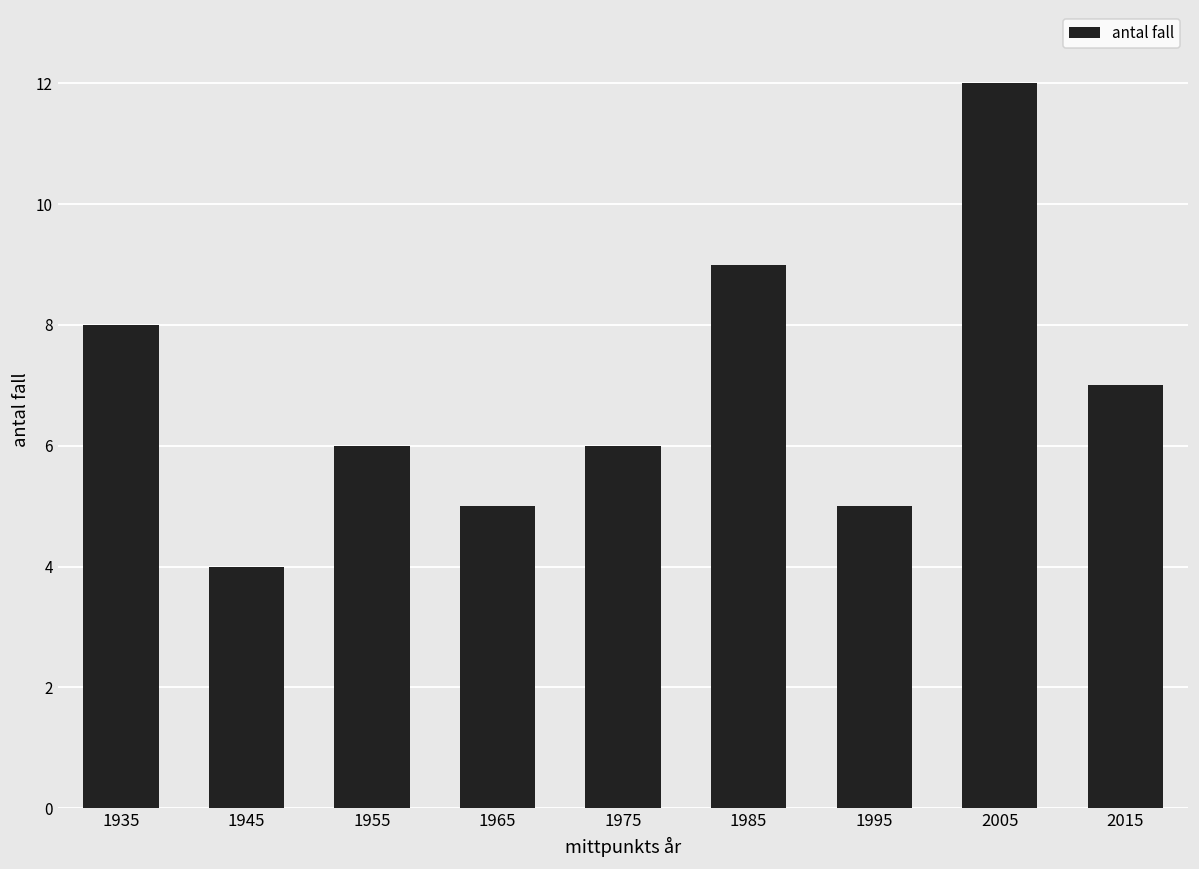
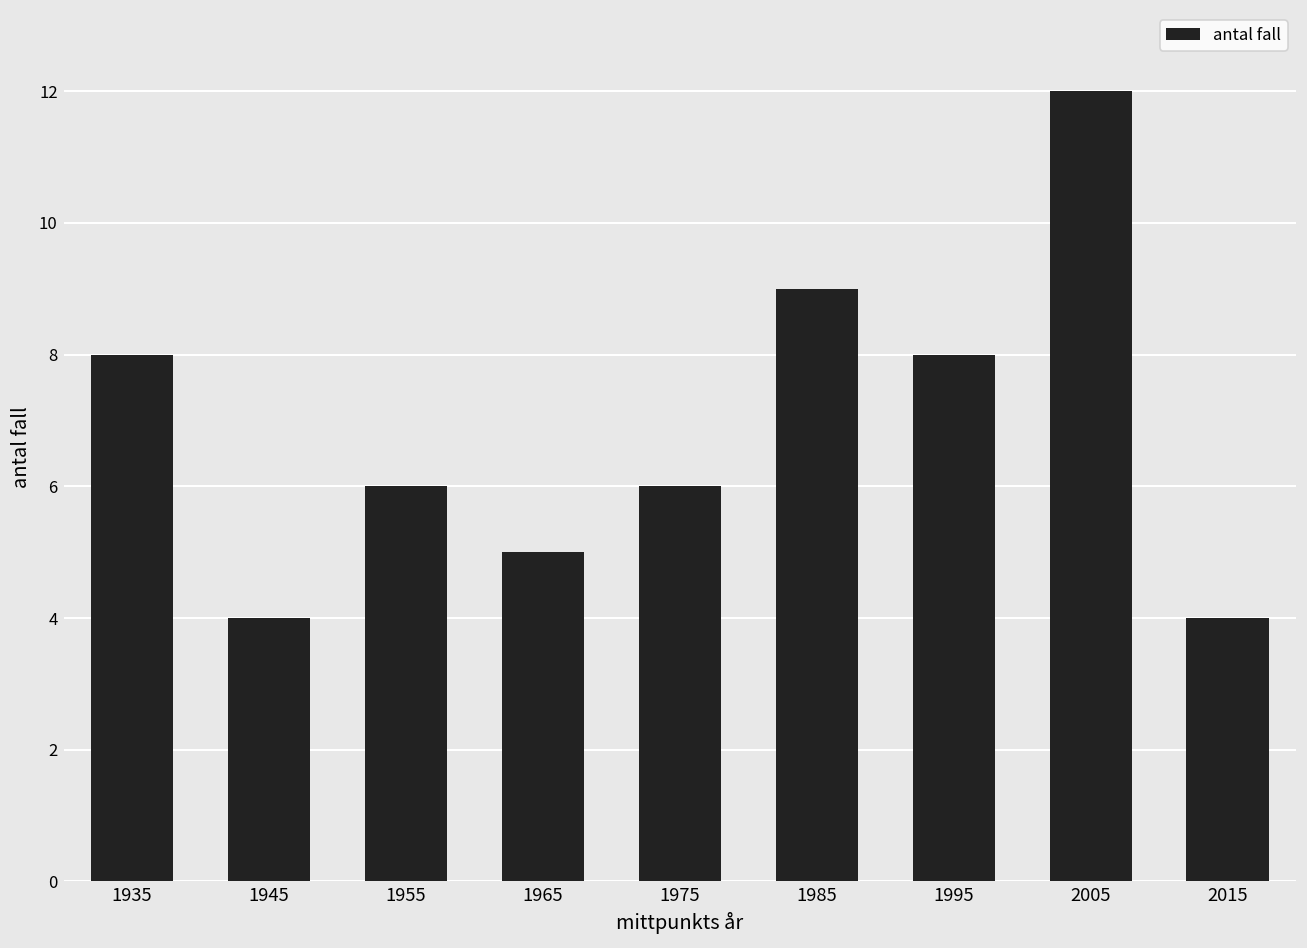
1995: 5 -> 8
2015: 7 -> 4
